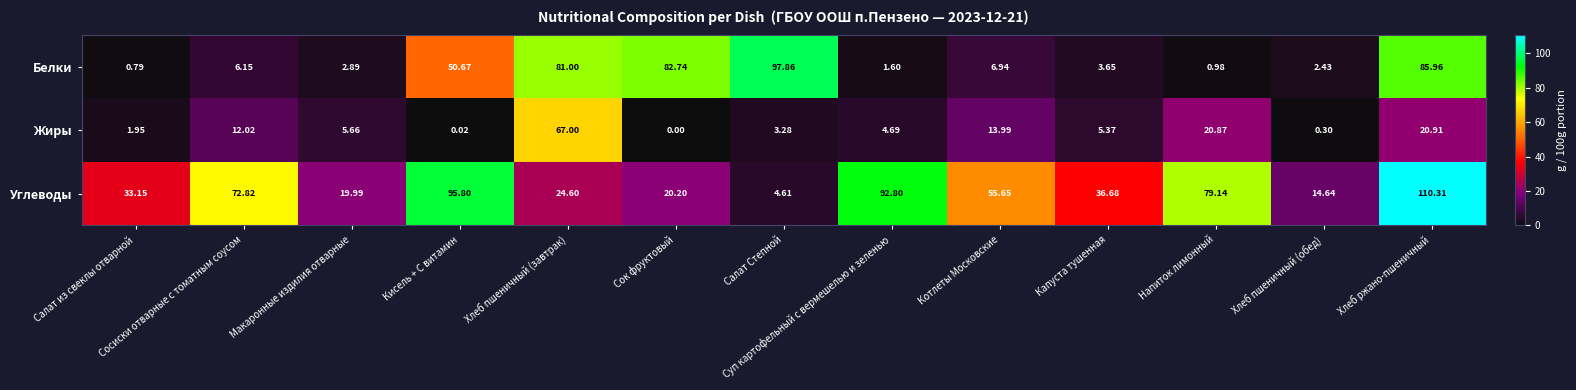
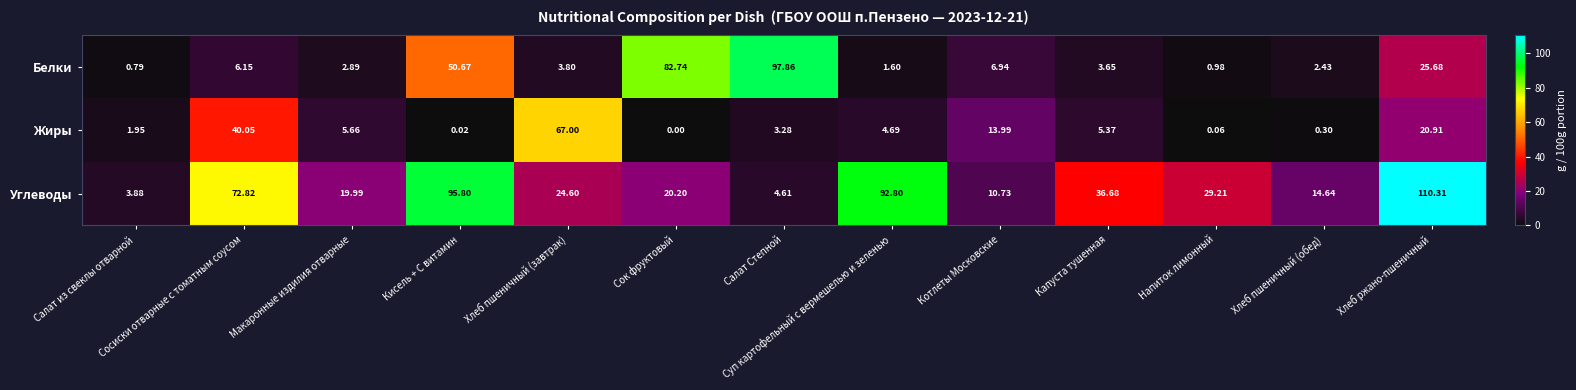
Белки, Хлеб пшеничный (завтрак): 81.00 -> 3.80
Белки, Хлеб ржано-пшеничный: 85.96 -> 25.68
Жиры, Сосиски отварные с томатным соусом: 12.02 -> 40.05
Жиры, Напиток лимонный: 20.87 -> 0.06
Углеводы, Салат из свеклы отварной: 33.15 -> 3.88
Углеводы, Котлеты Московские: 55.65 -> 10.73
Углеводы, Напиток лимонный: 79.14 -> 29.21
